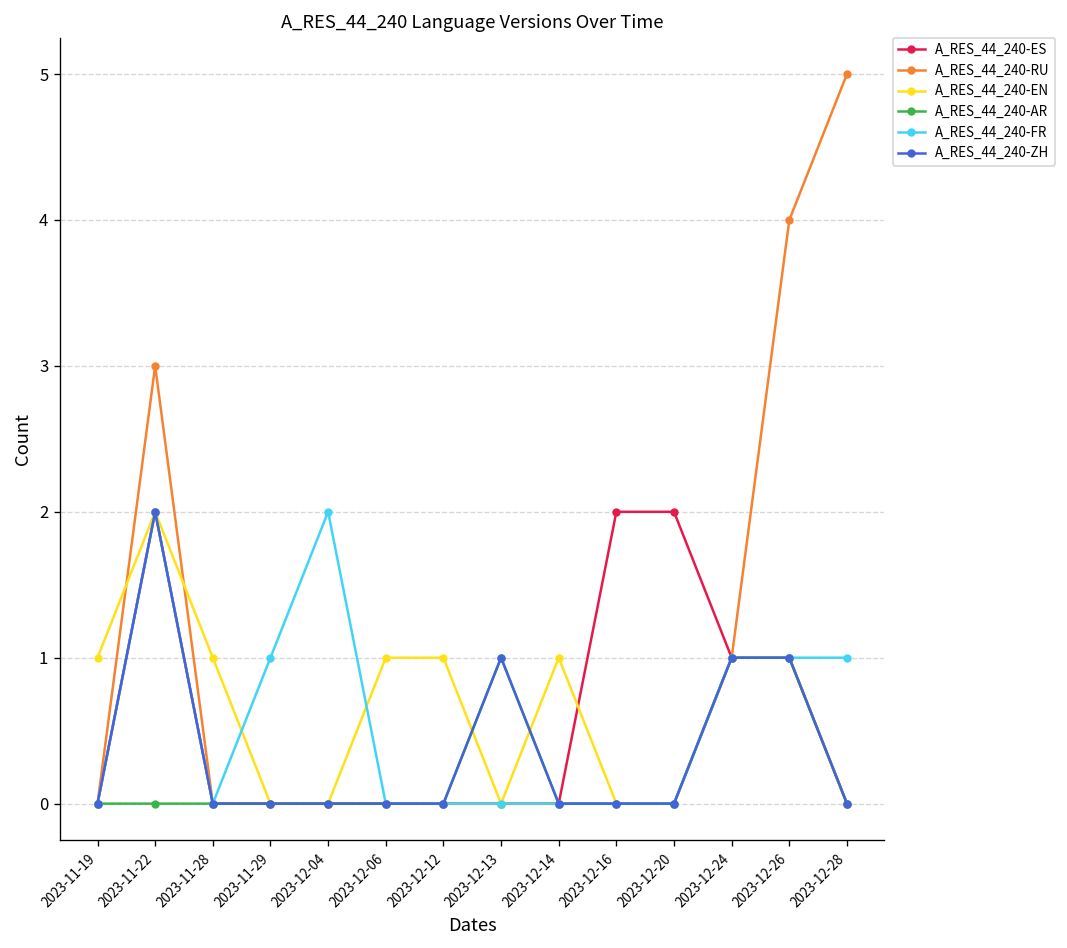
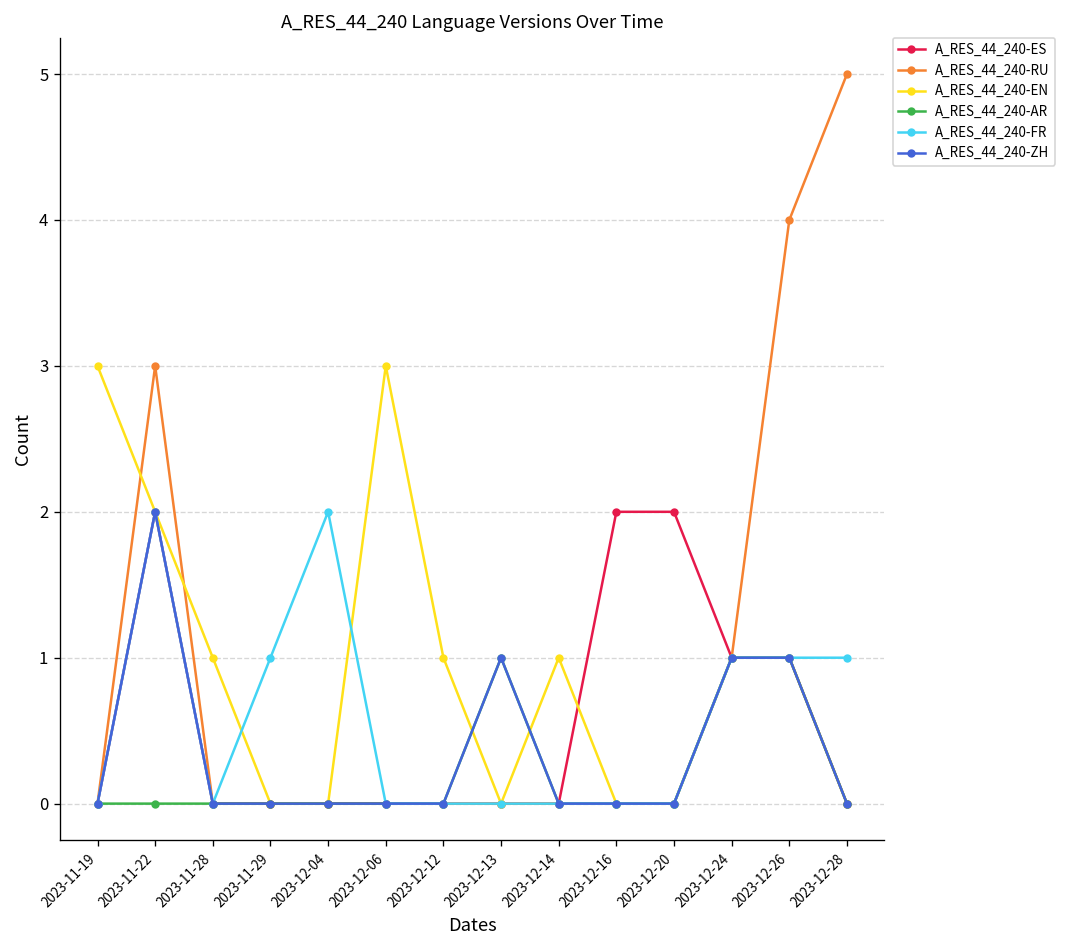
A_RES_44_240-EN, 2023-11-19: 1 -> 3
A_RES_44_240-EN, 2023-12-06: 1 -> 3
